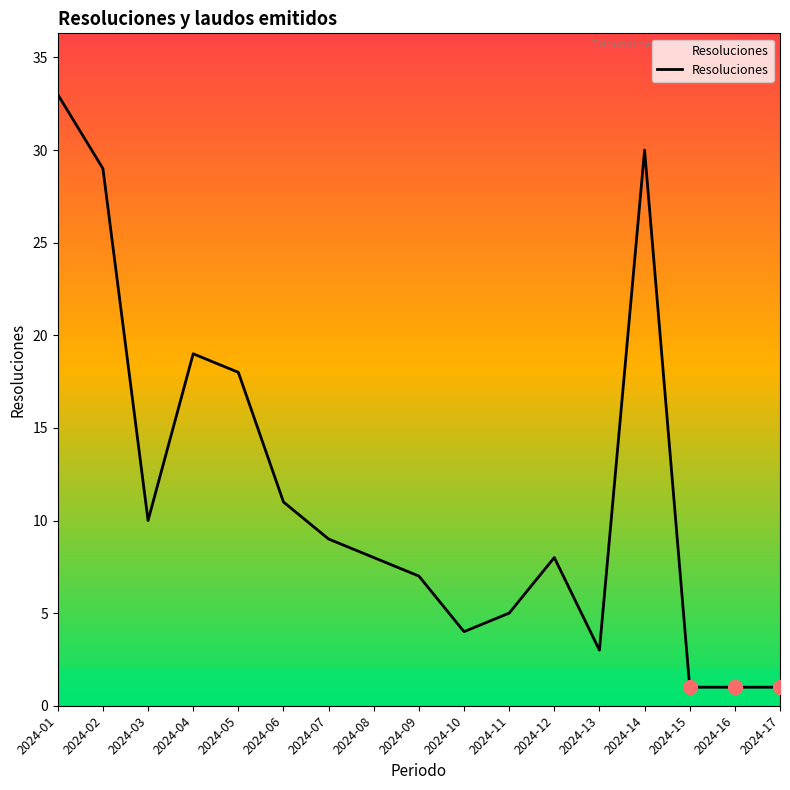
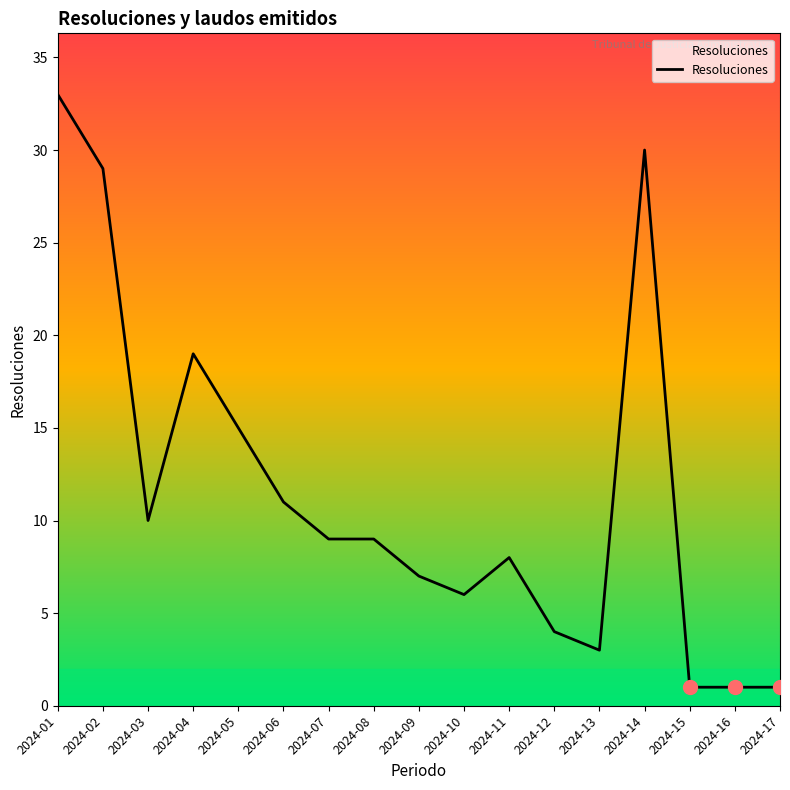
Resoluciones, 2024-05: 18 -> 15
Resoluciones, 2024-08: 8 -> 9
Resoluciones, 2024-10: 4 -> 6
Resoluciones, 2024-11: 5 -> 8
Resoluciones, 2024-12: 8 -> 4
